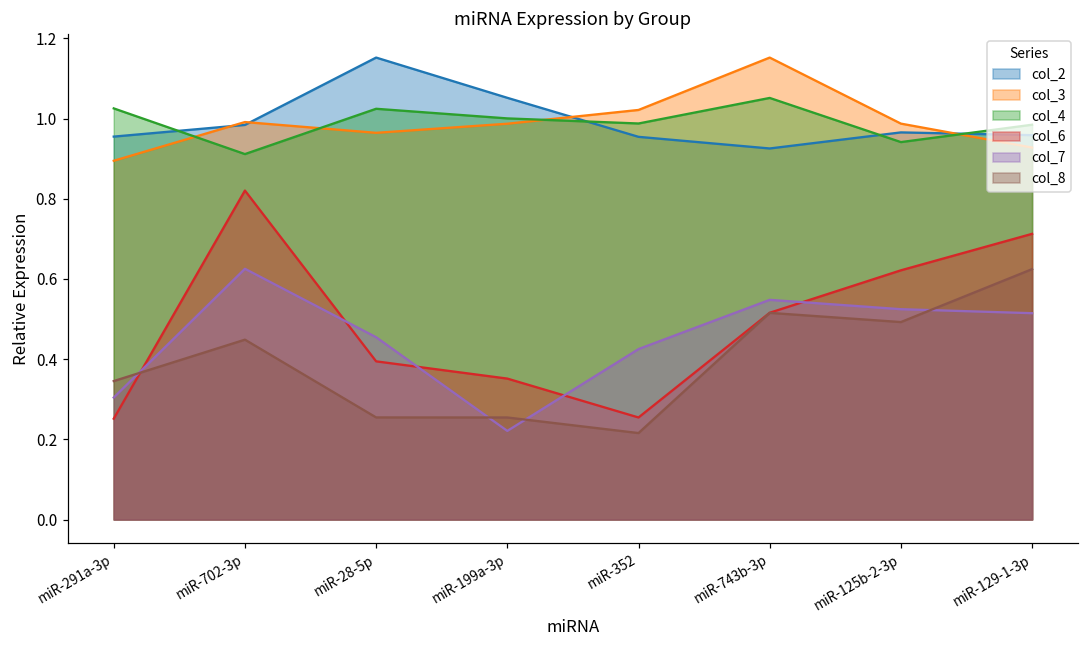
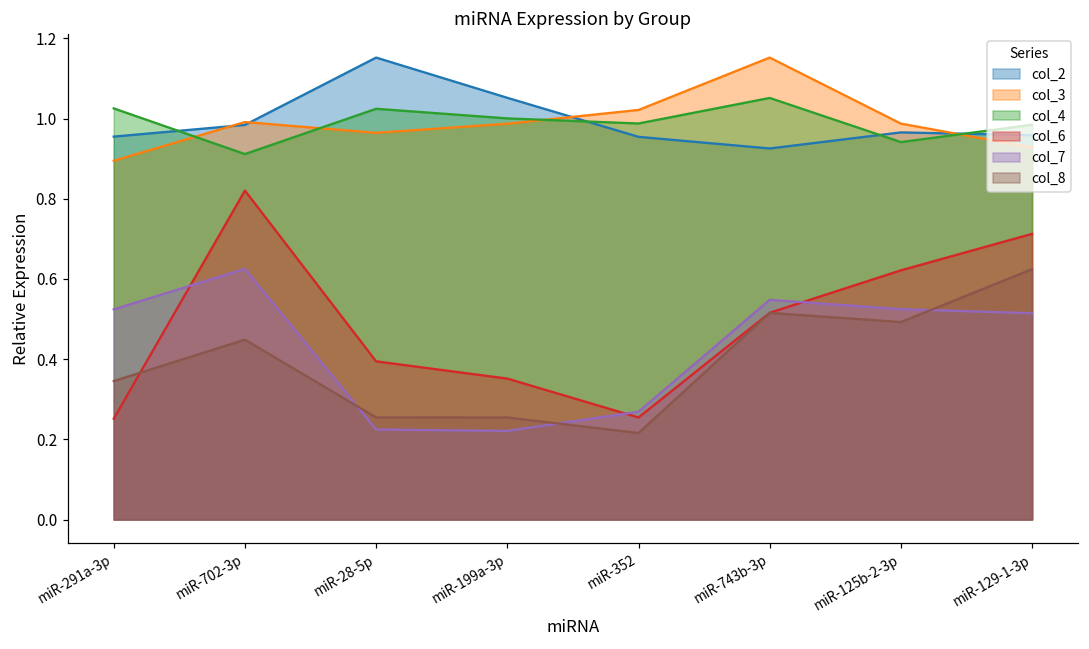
col_7, miR-291a-3p: 0.30 -> 0.52
col_7, miR-28-5p: 0.45 -> 0.22
col_7, miR-352: 0.43 -> 0.27
